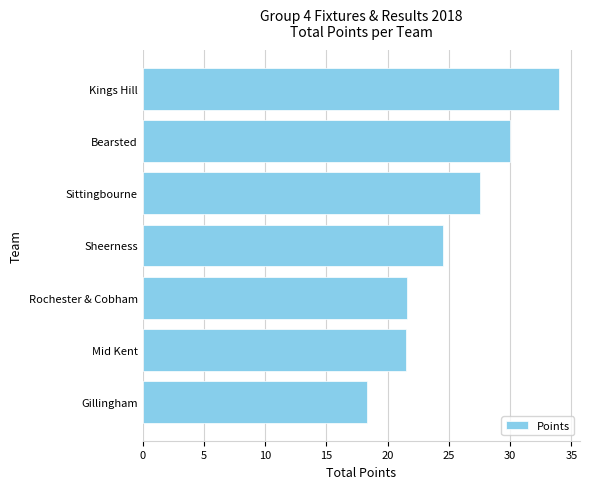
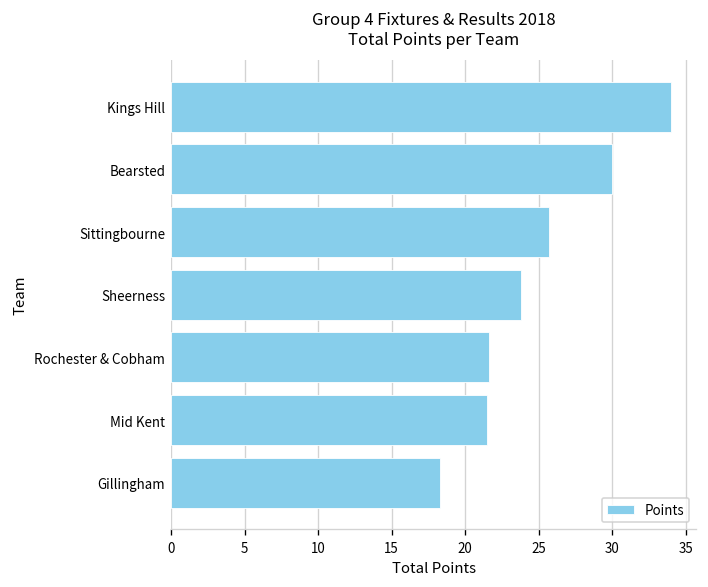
Sittingbourne: 27.5 -> 25.7
Sheerness: 24.5 -> 23.8
